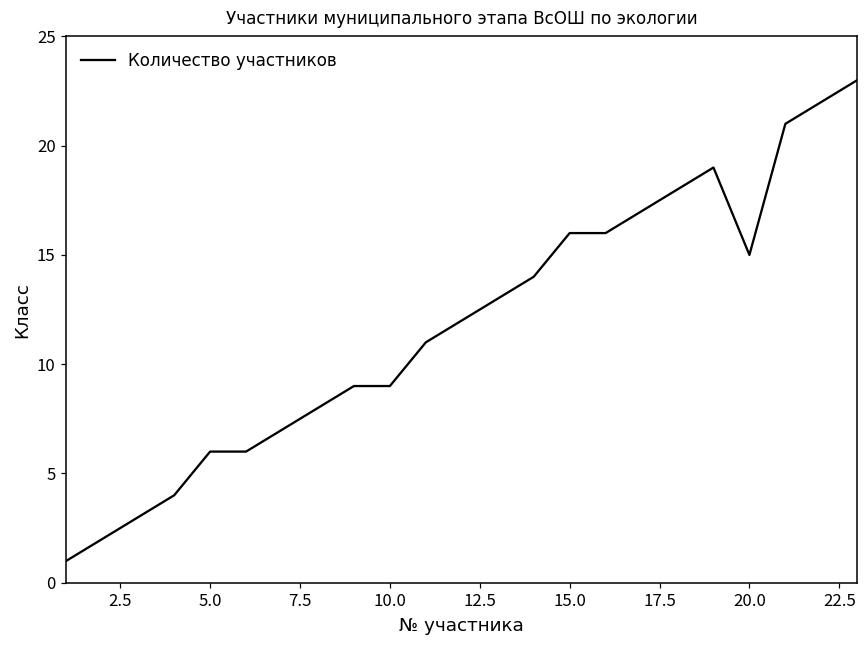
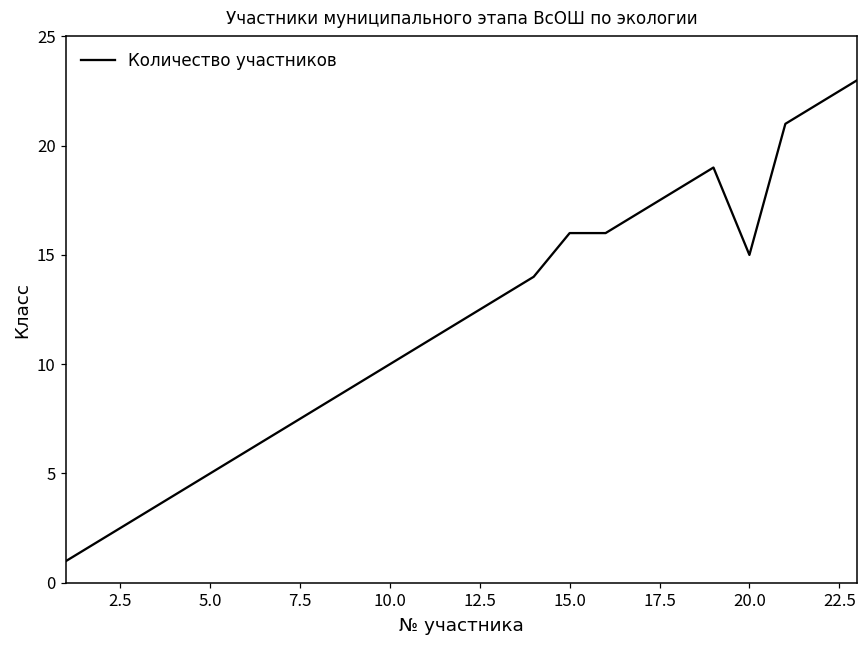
5.0: 6 -> 5
10.0: 9 -> 10
